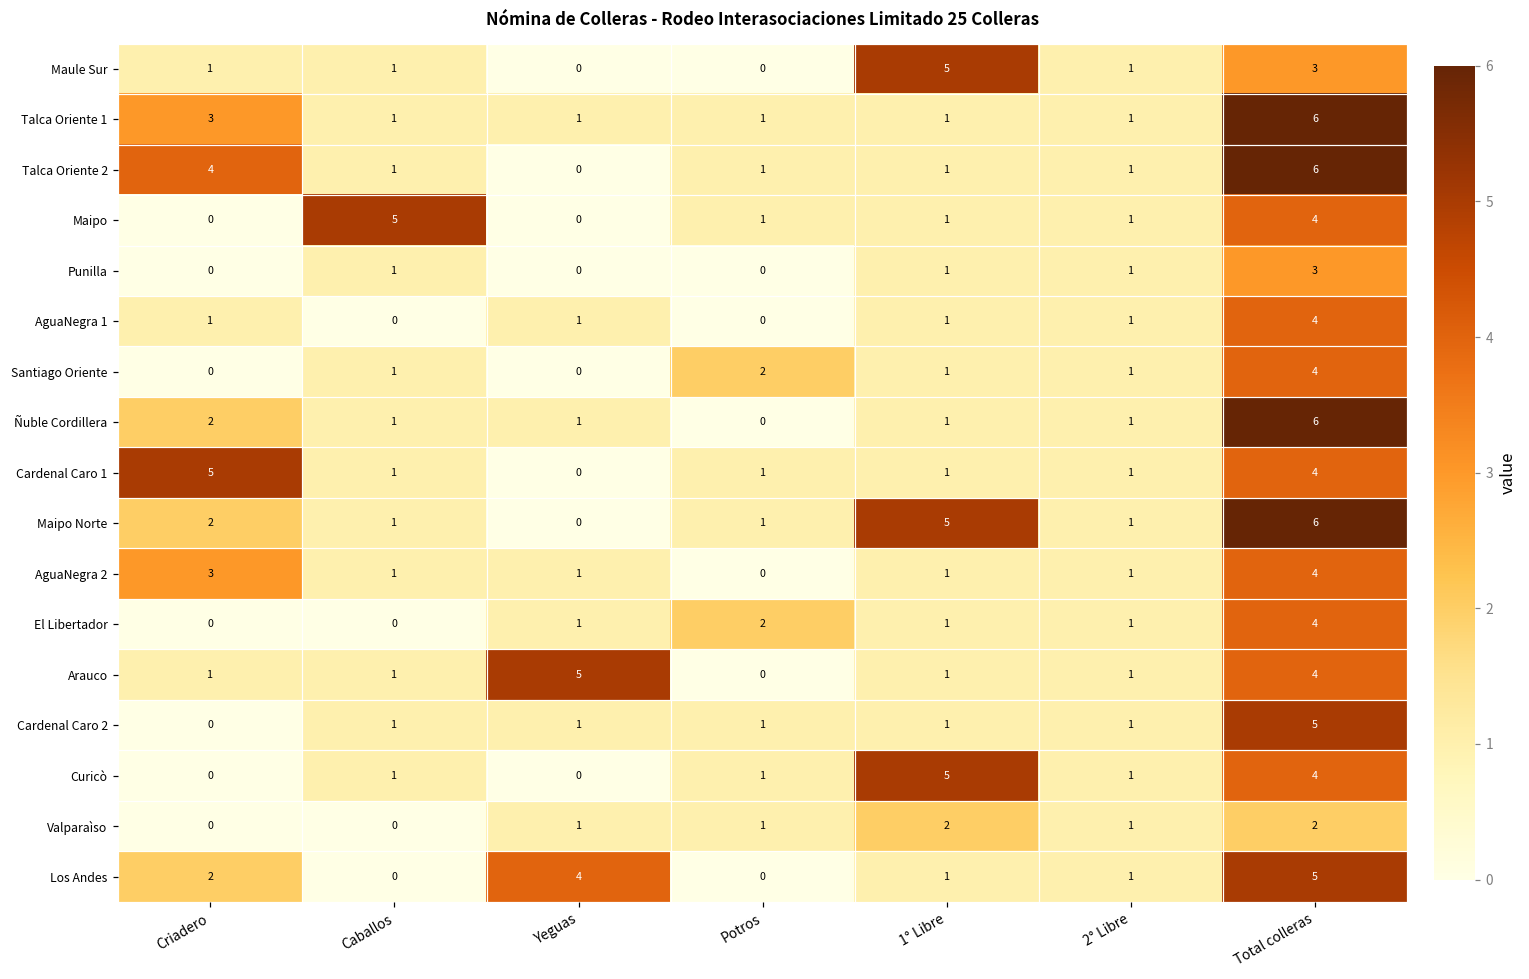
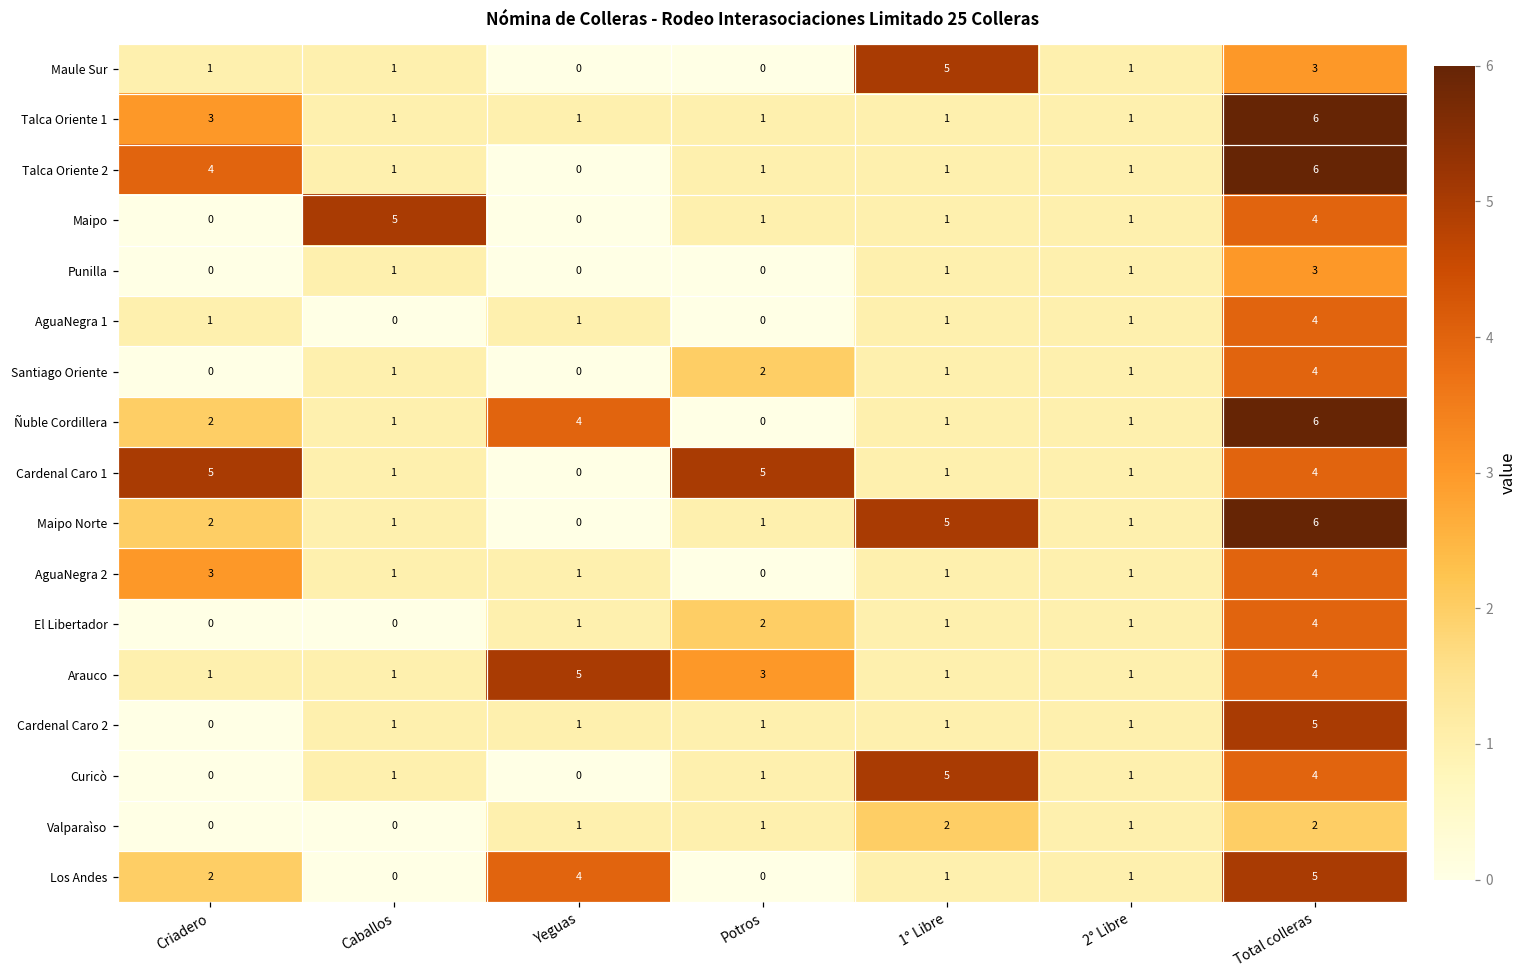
Ñuble Cordillera, Yeguas: 1 -> 4
Cardenal Caro 1, Potros: 1 -> 5
Arauco, Potros: 0 -> 3
